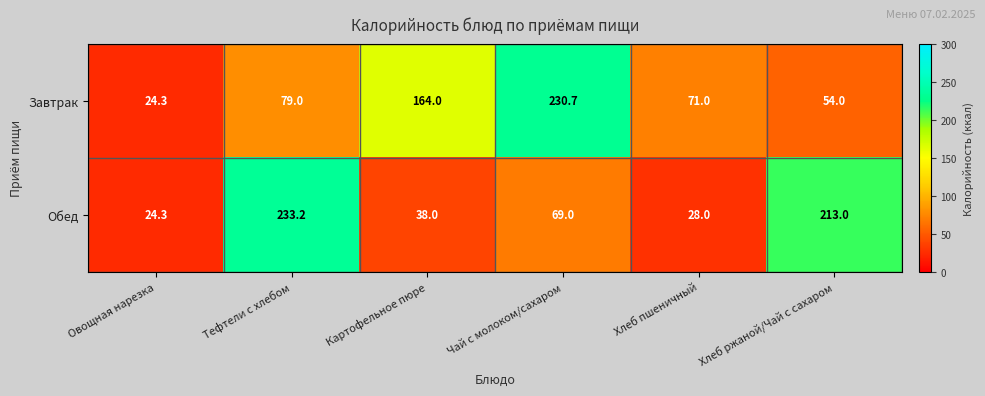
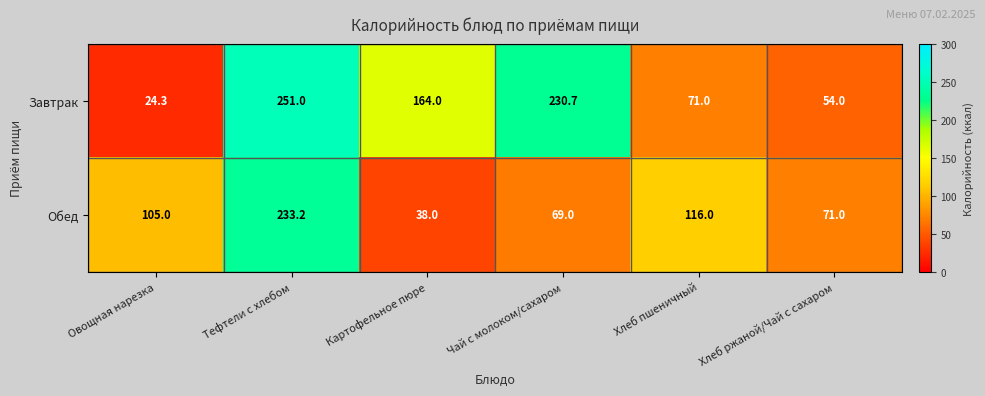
Завтрак, Тефтели c хлебом: 79.0 -> 251.0
Обед, Овощная нарезка: 24.3 -> 105.0
Обед, Хлеб пшеничный: 28.0 -> 116.0
Обед, Хлеб ржаной/Чай с сахаром: 213.0 -> 71.0
